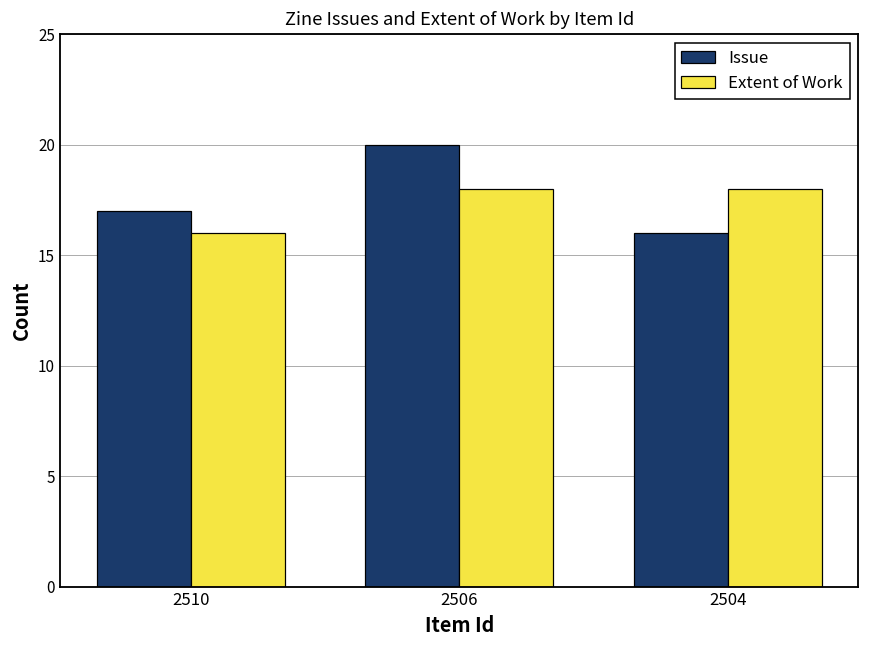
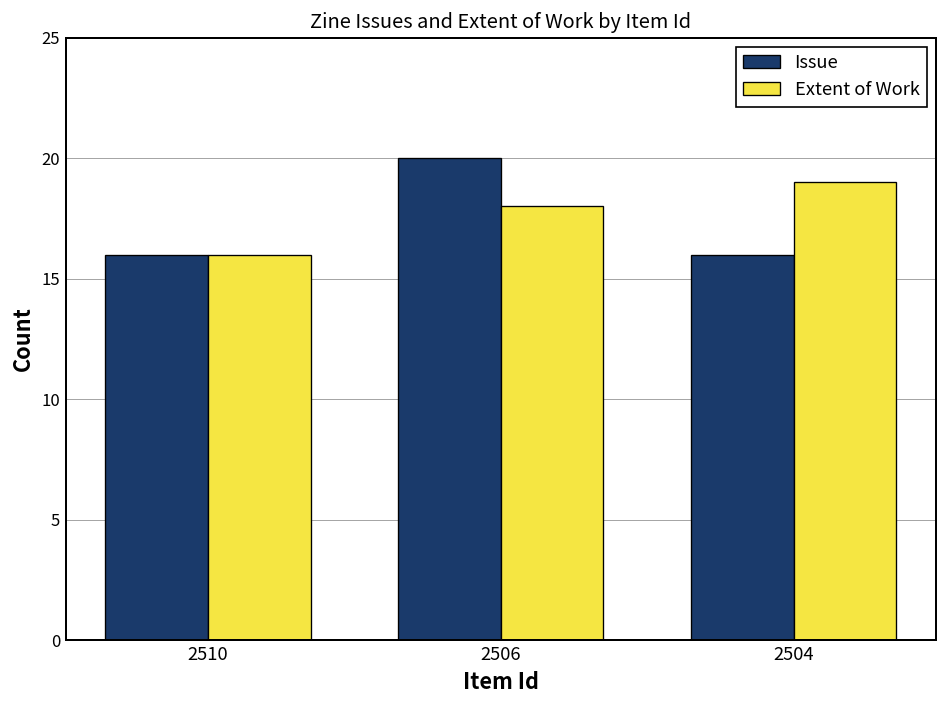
Issue, 2510: 17 -> 16
Extent of Work, 2504: 18 -> 19
